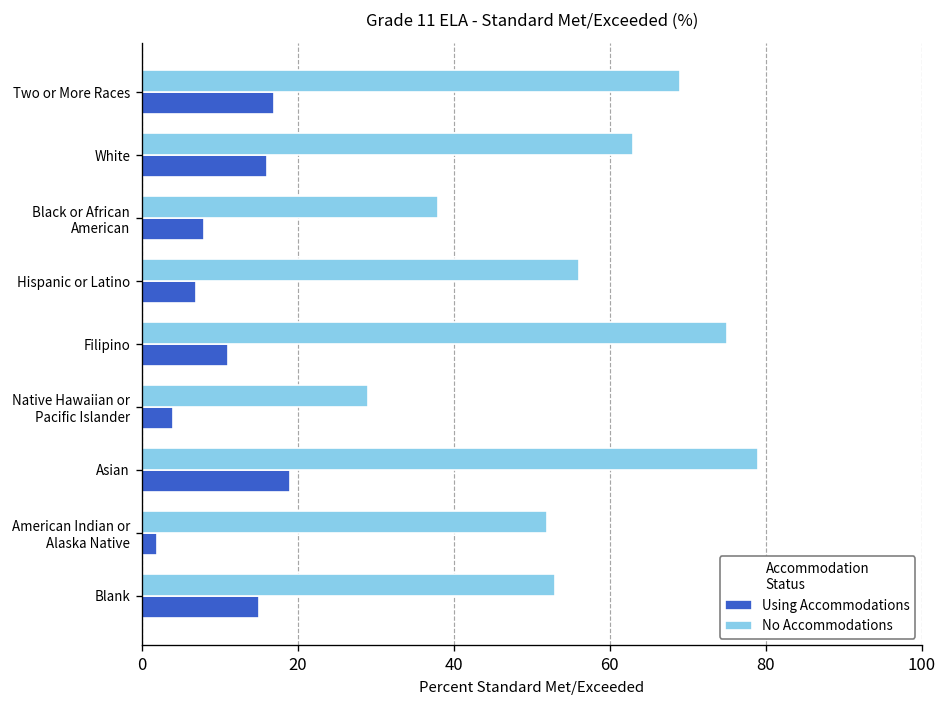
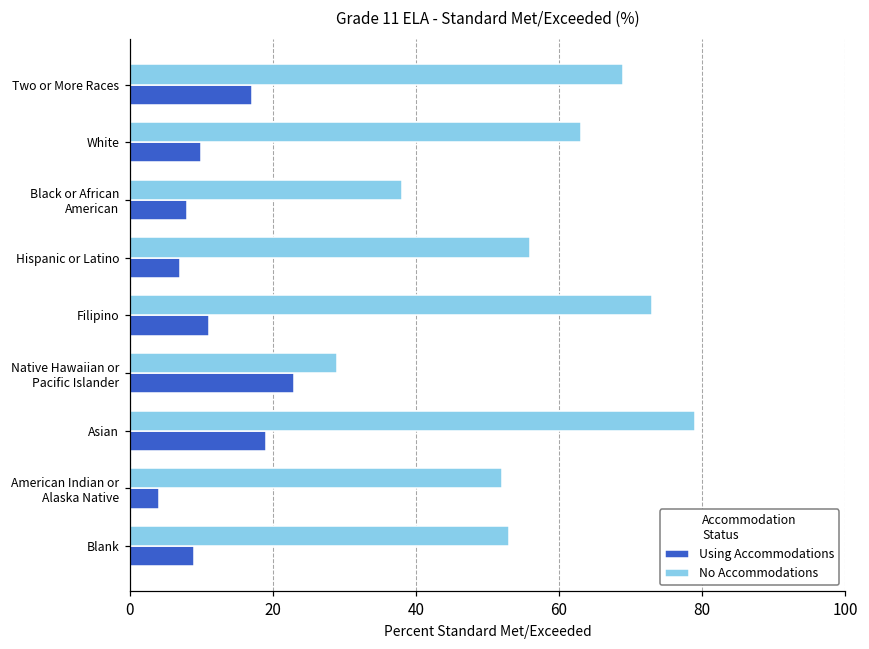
Using Accommodations, White: 16 -> 10
No Accommodations, Filipino: 75 -> 73
Using Accommodations, Native Hawaiian or Pacific Islander: 4 -> 23
Using Accommodations, American Indian or Alaska Native: 2 -> 4
Using Accommodations, Blank: 15 -> 9
